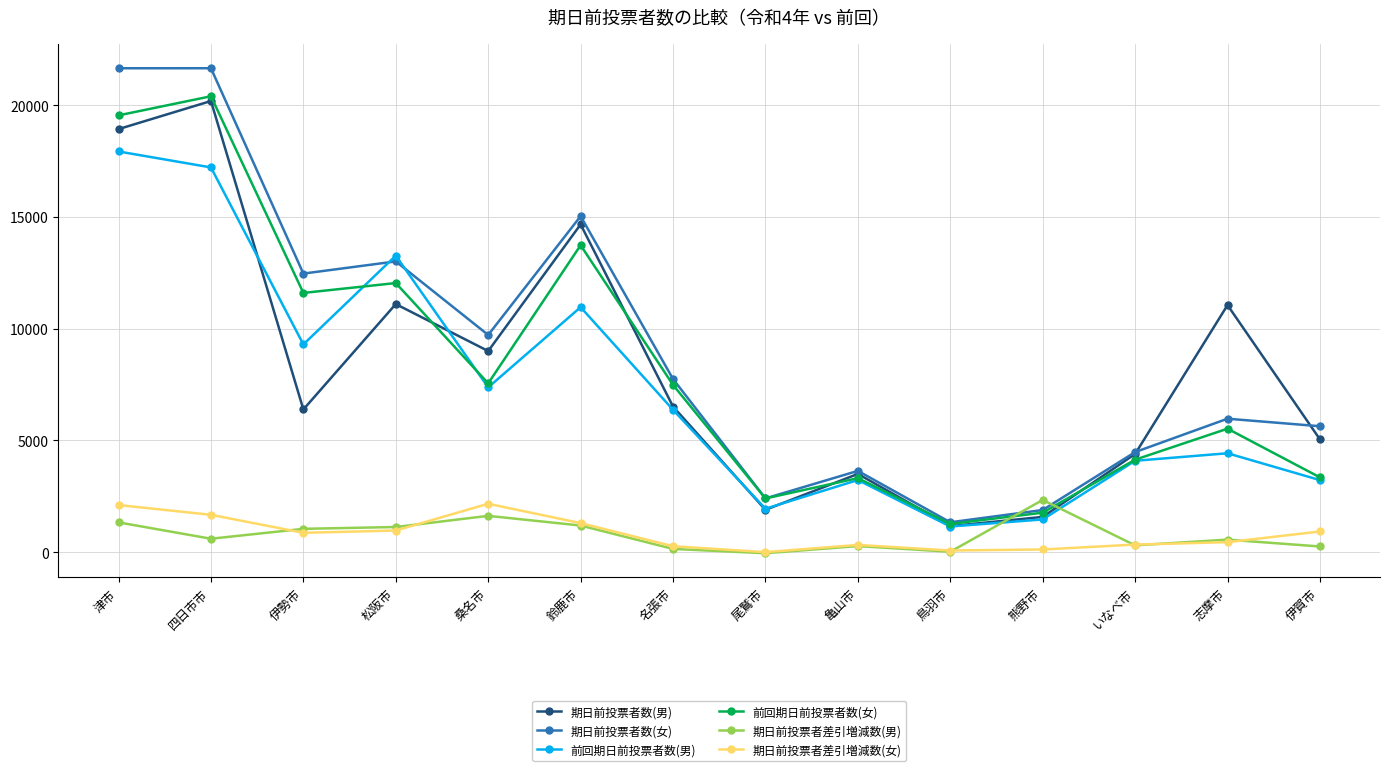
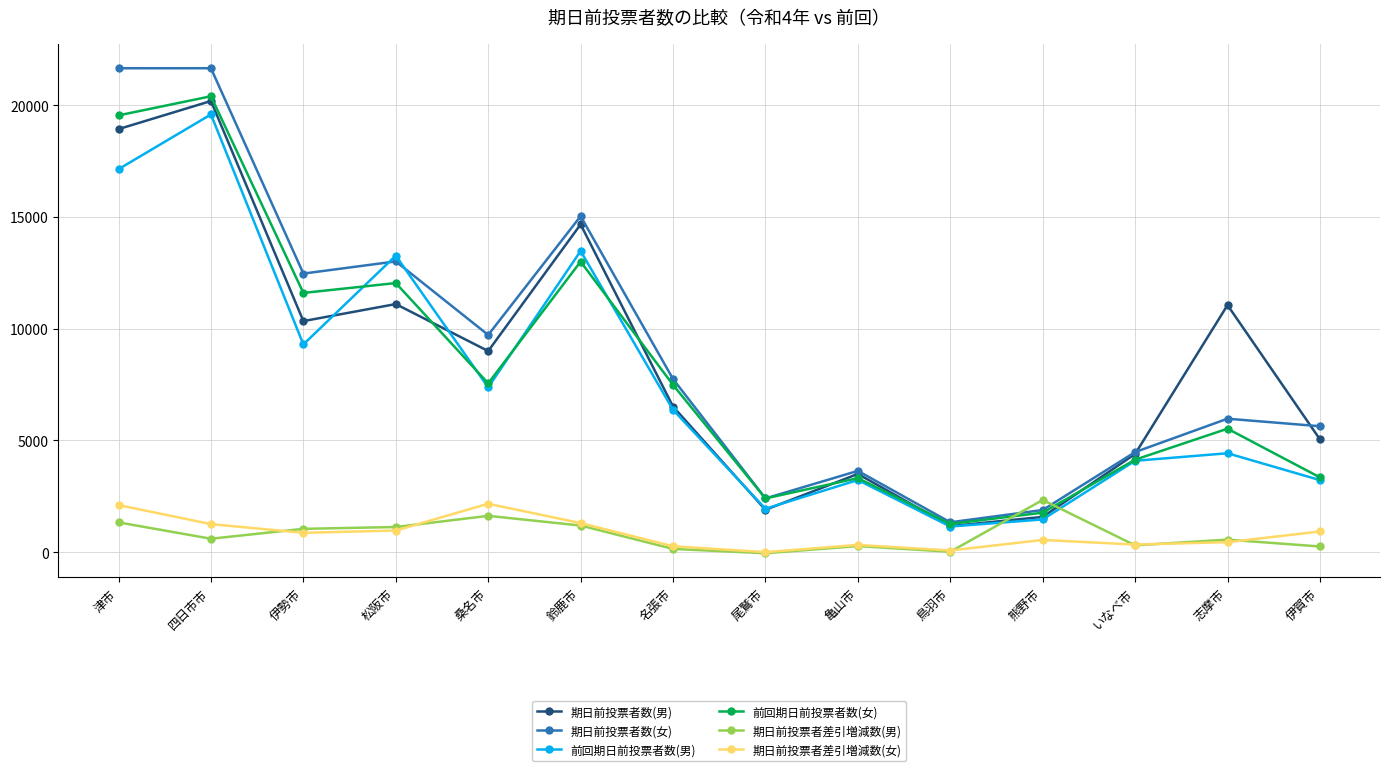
前回期日前投票者数(男), 津市: 17900 -> 17100
前回期日前投票者数(男), 四日市市: 17200 -> 19600
期日前投票者差引増減数(女), 四日市市: 1700 -> 1300
期日前投票者数(男), 伊勢市: 6400 -> 10300
前回期日前投票者数(男), 鈴鹿市: 11000 -> 13500
前回期日前投票者数(女), 鈴鹿市: 13700 -> 13000
期日前投票者差引増減数(女), 熊野市: 100 -> 500
